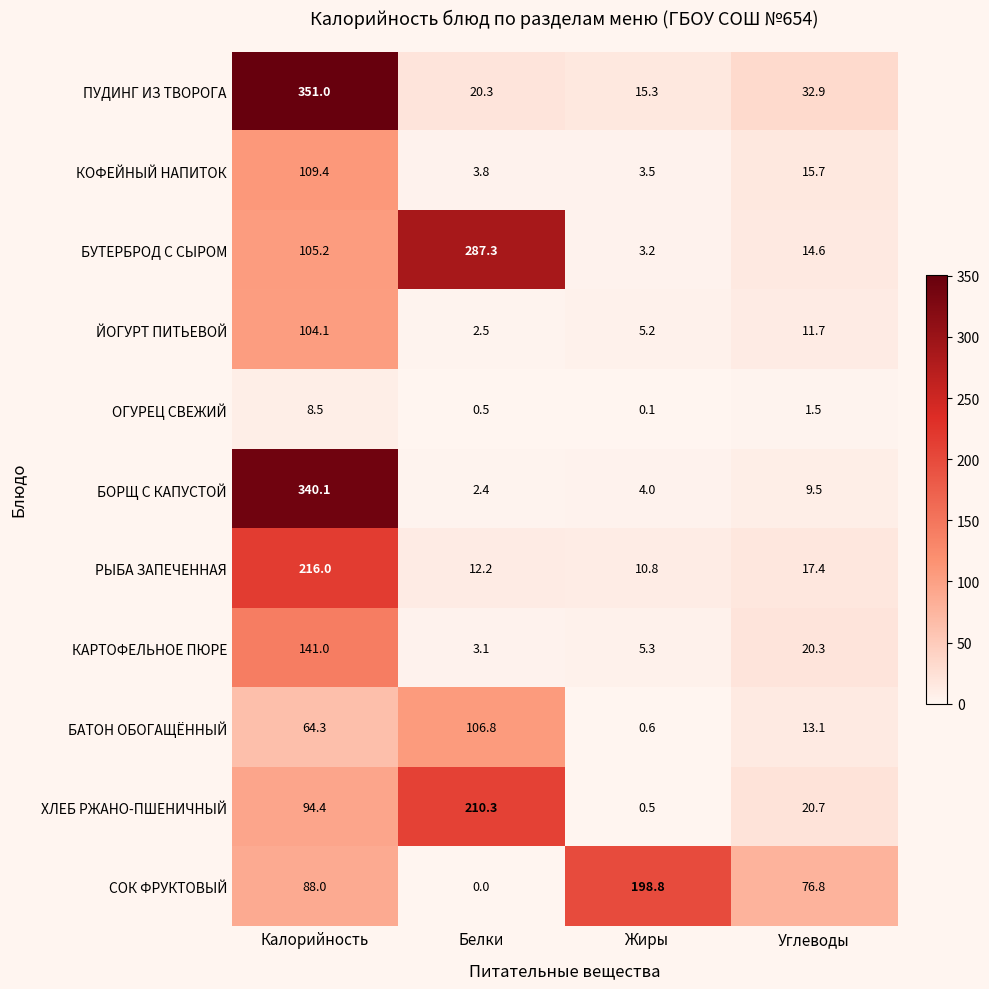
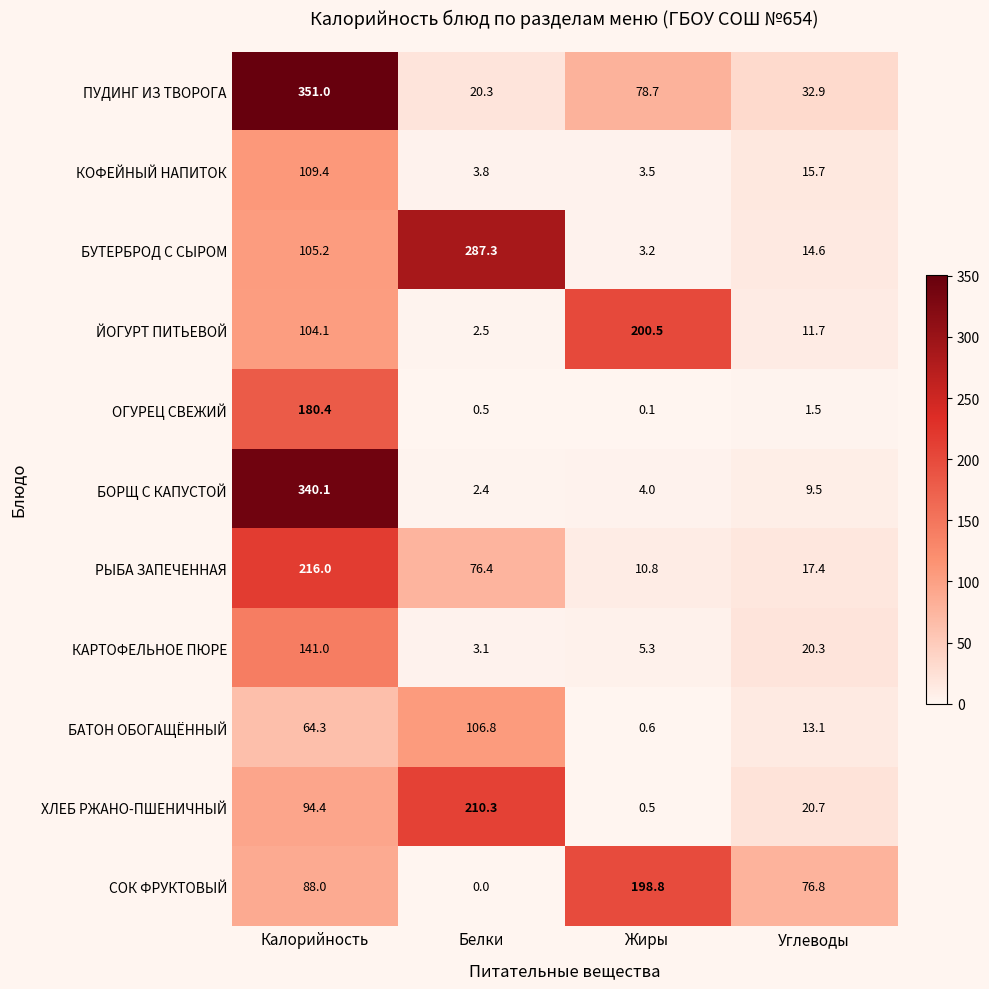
ПУДИНГ ИЗ ТВОРОГА, Жиры: 15.3 -> 78.7
ЙОГУРТ ПИТЬЕВОЙ, Жиры: 5.2 -> 200.5
ОГУРЕЦ СВЕЖИЙ, Калорийность: 8.5 -> 180.4
РЫБА ЗАПЕЧЕННАЯ, Белки: 12.2 -> 76.4
